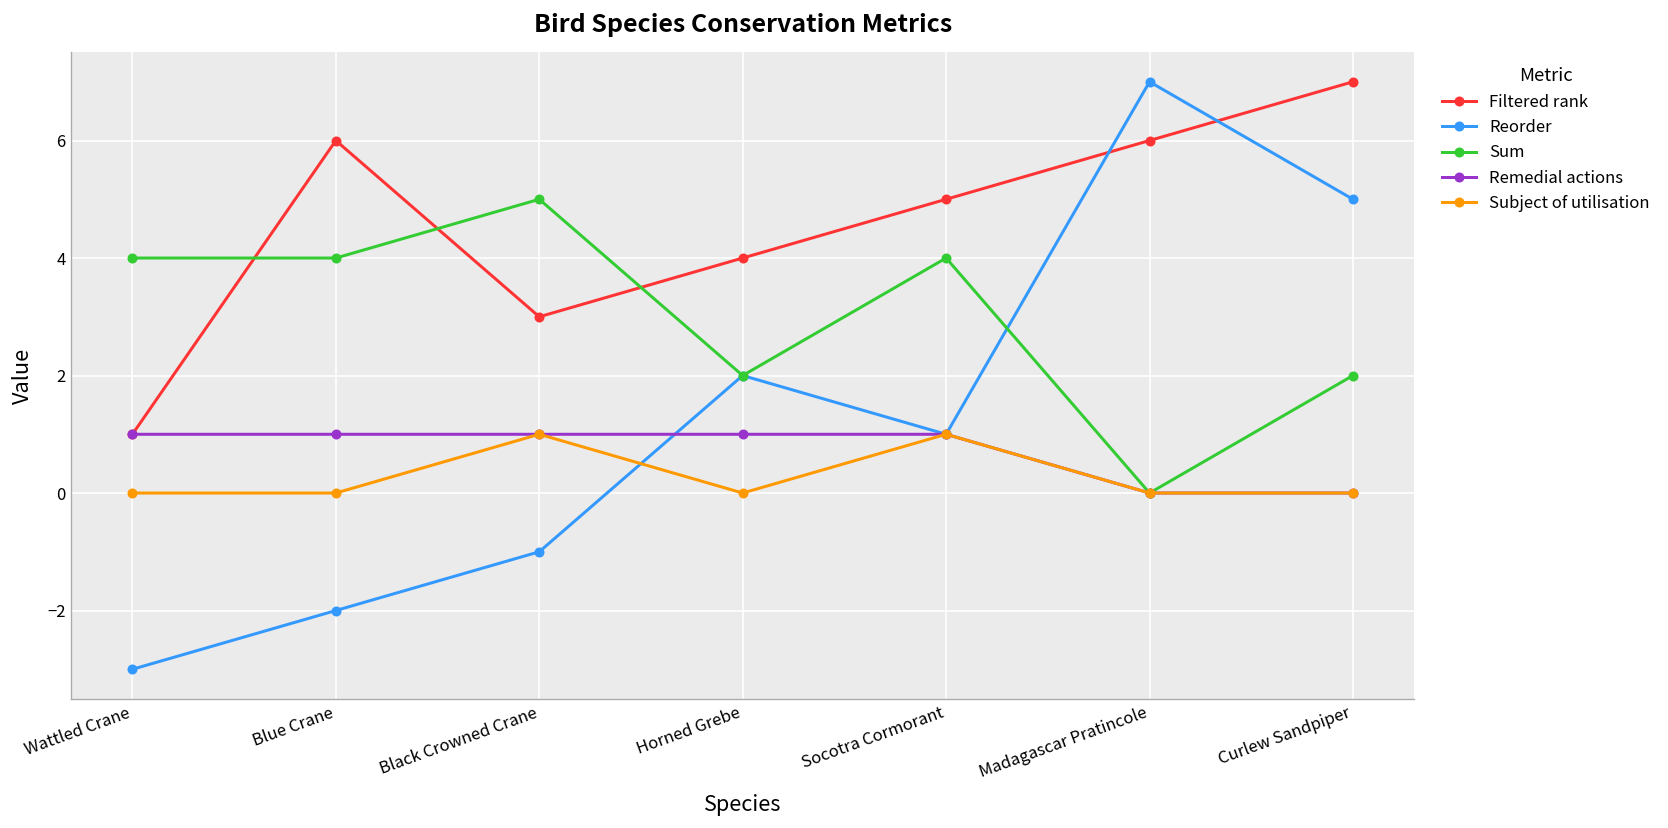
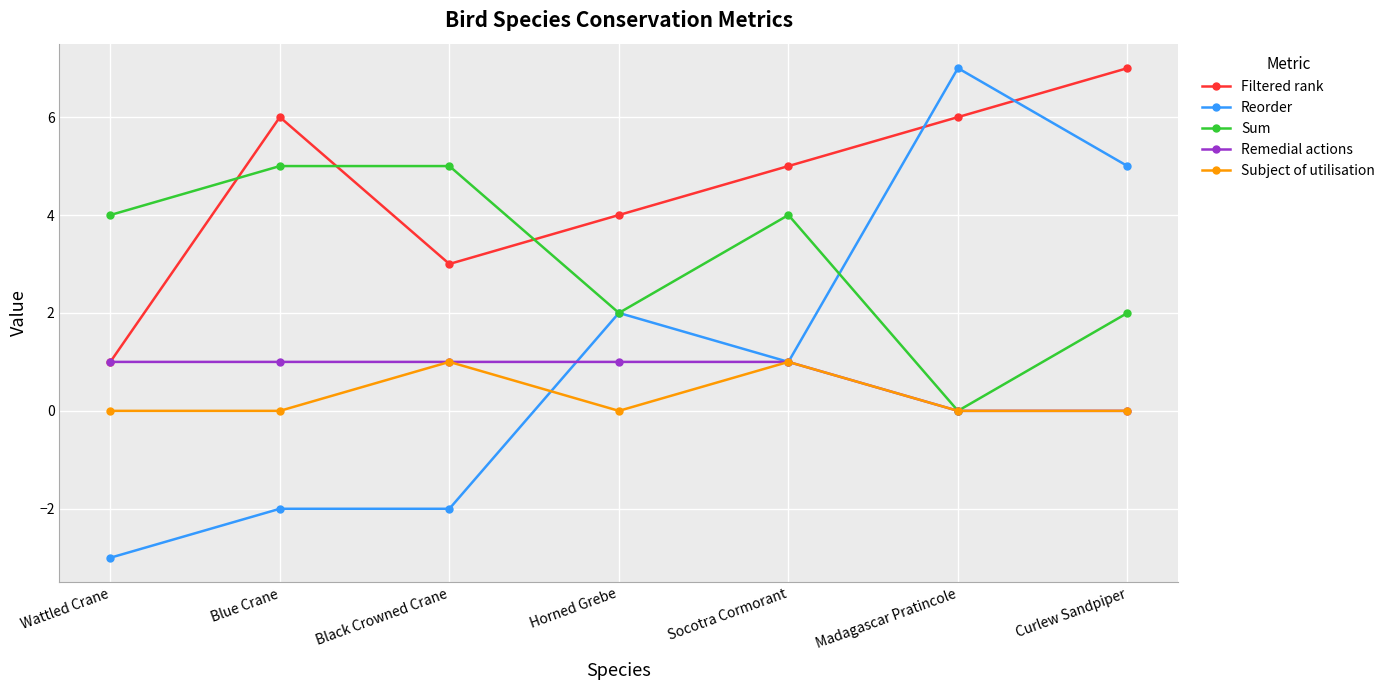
Sum, Blue Crane: 4 -> 5
Reorder, Black Crowned Crane: -1 -> -2
